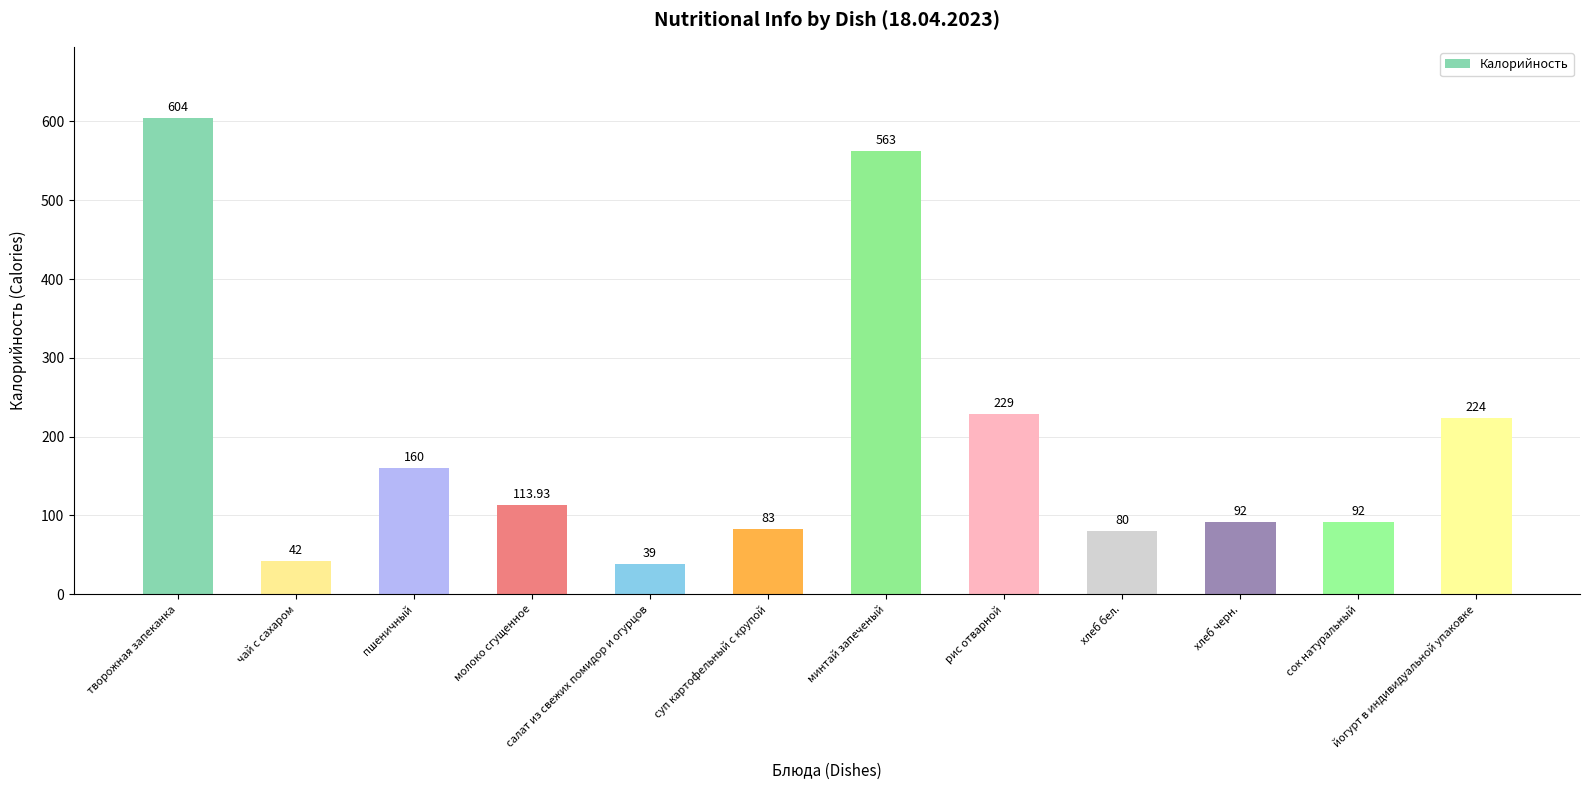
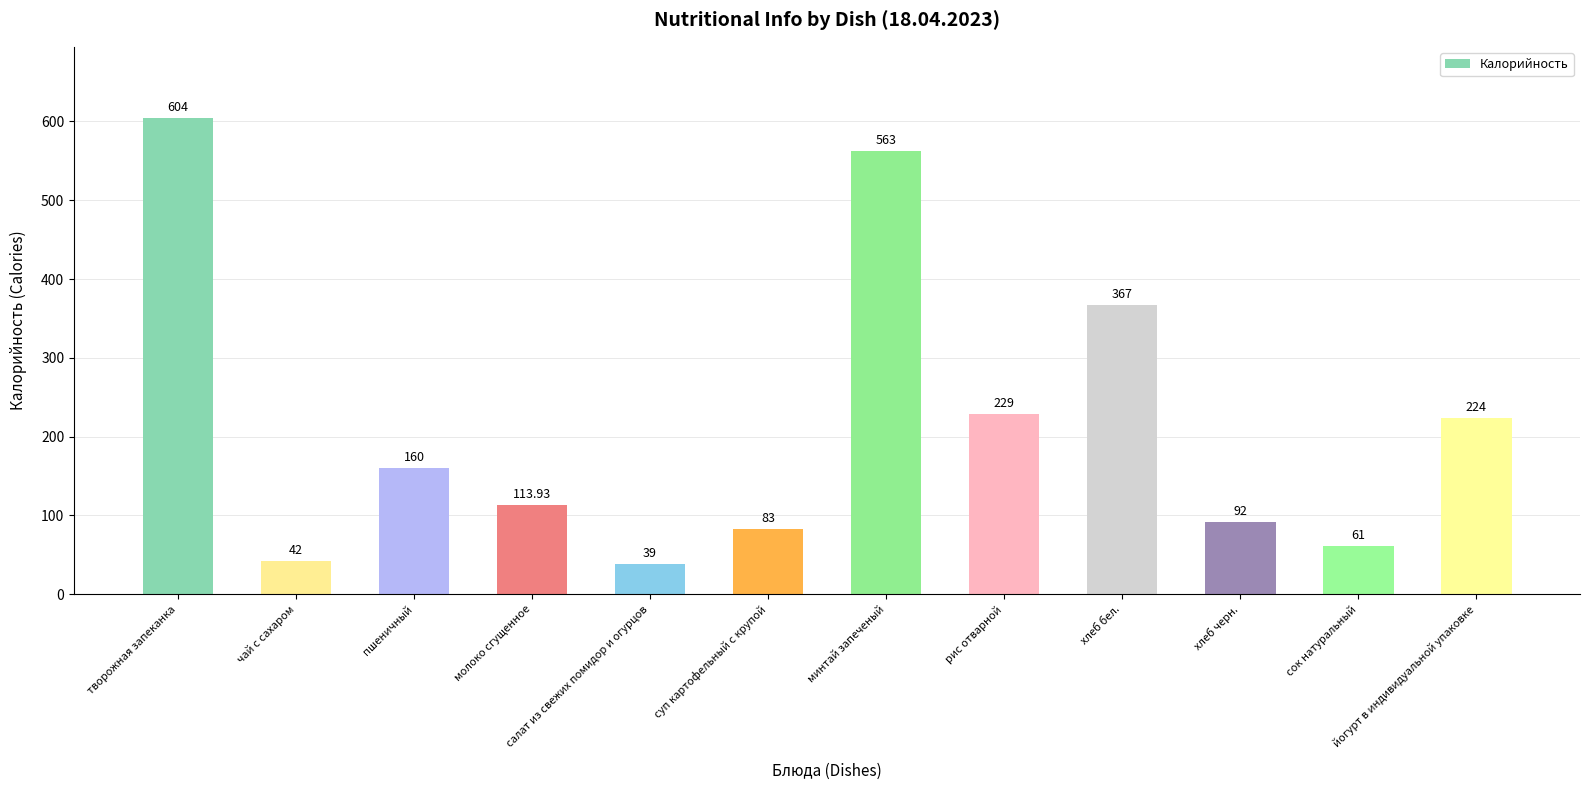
хлеб бел.: 80 -> 367
сок натуральный: 92 -> 61
